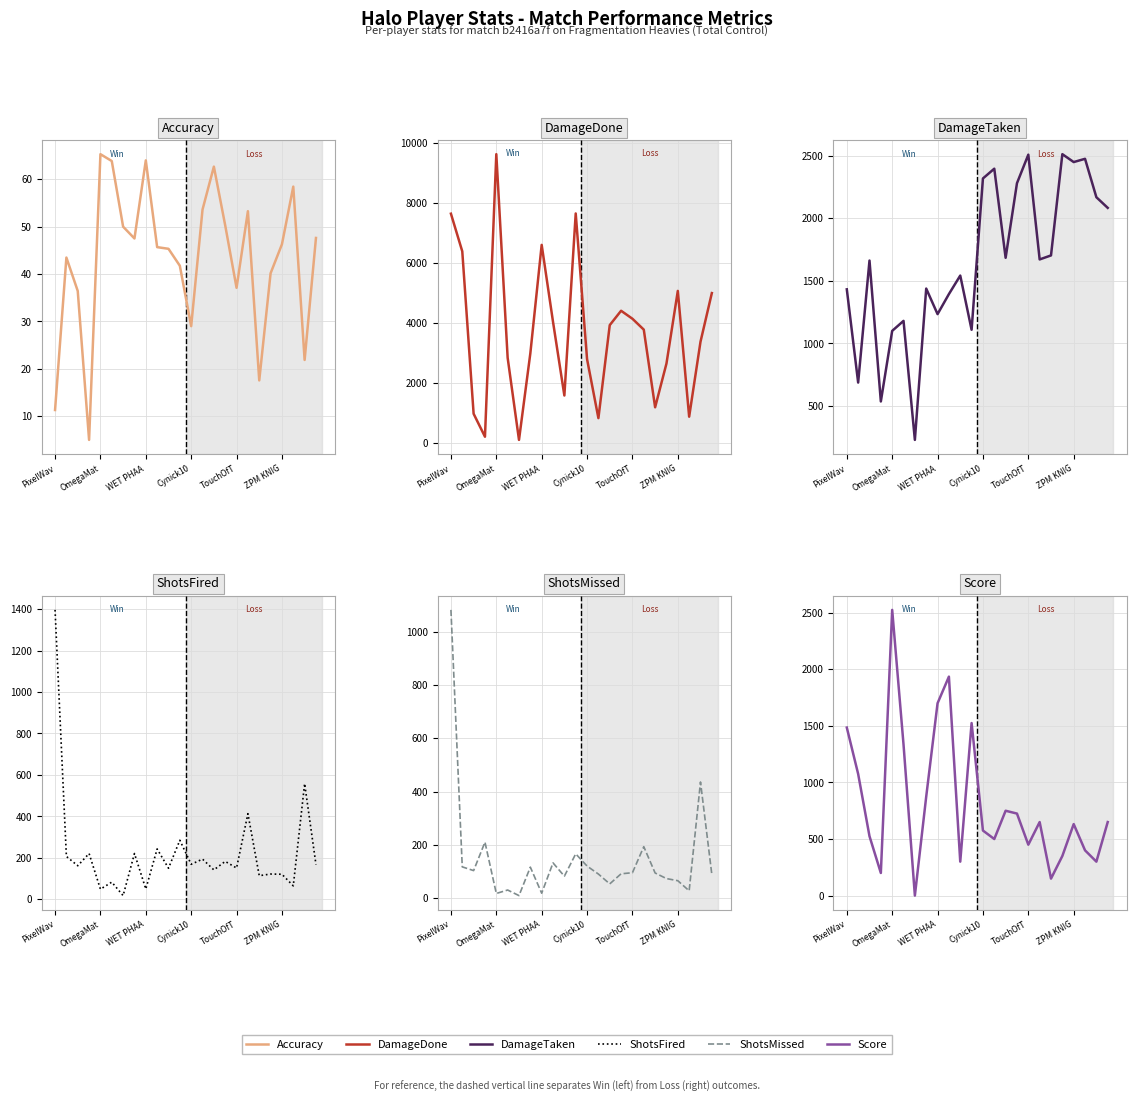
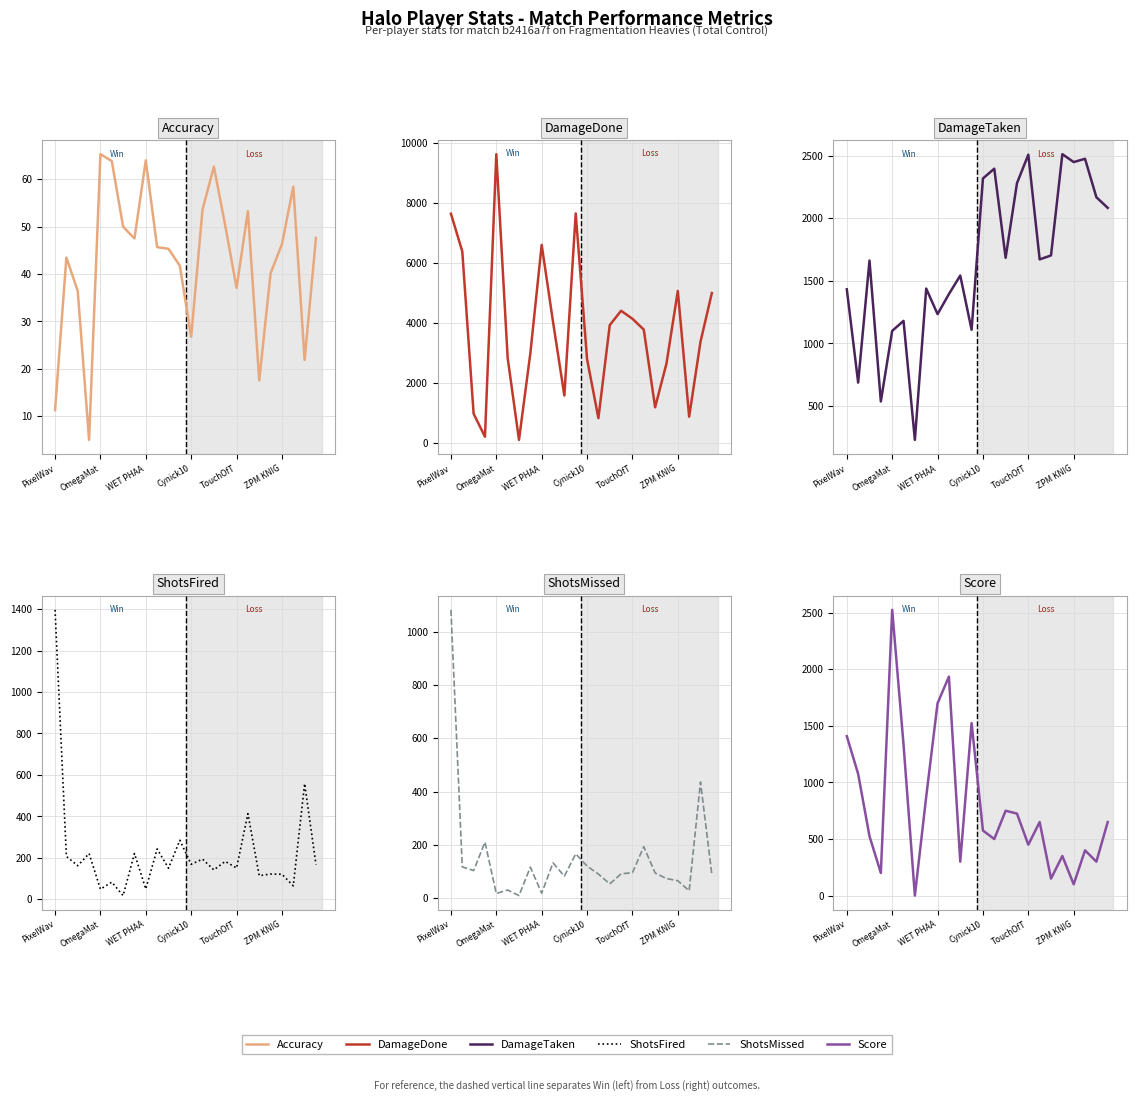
Accuracy, Cynick10: 29 -> 27
Score, PixelWav: 1490 -> 1410
Score, ZPM KNIG: 630 -> 100
